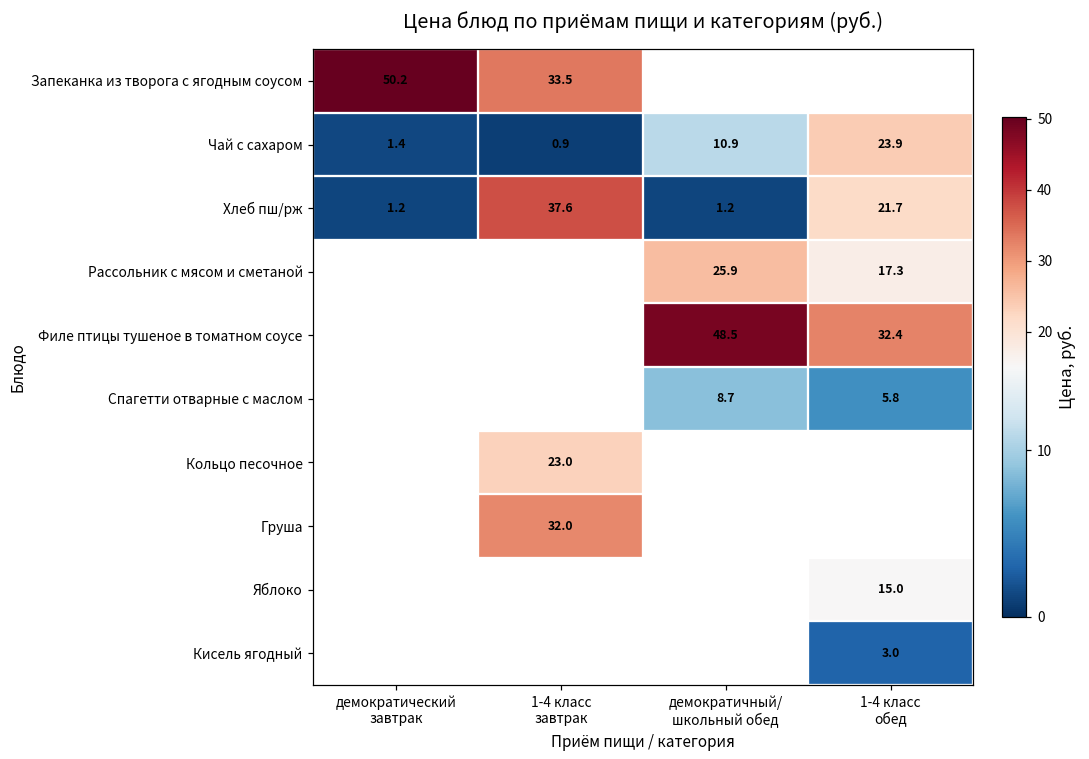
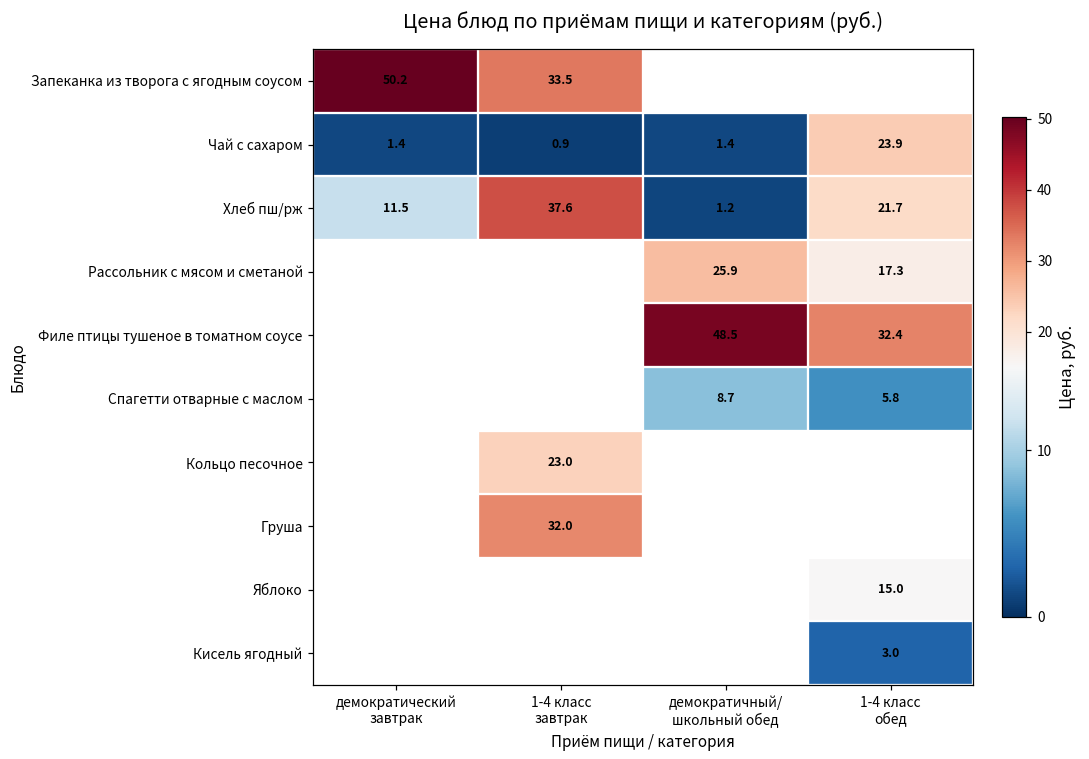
Чай с сахаром, демократичный/ школьный обед: 10.9 -> 1.4
Хлеб пш/рж, демократический завтрак: 1.2 -> 11.5
